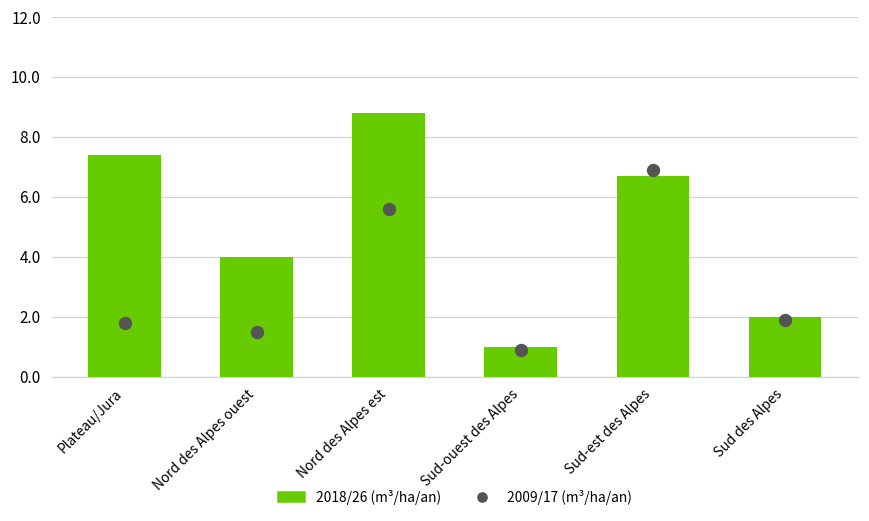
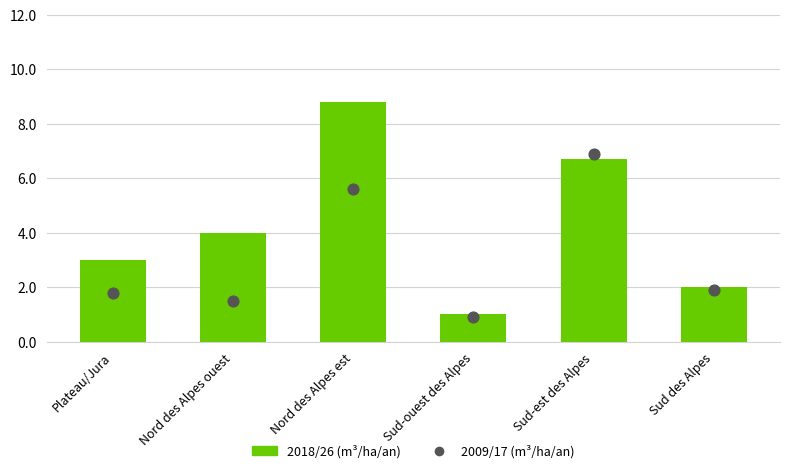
2018/26 (m³/ha/an), Plateau/Jura: 7.4 -> 3.0
